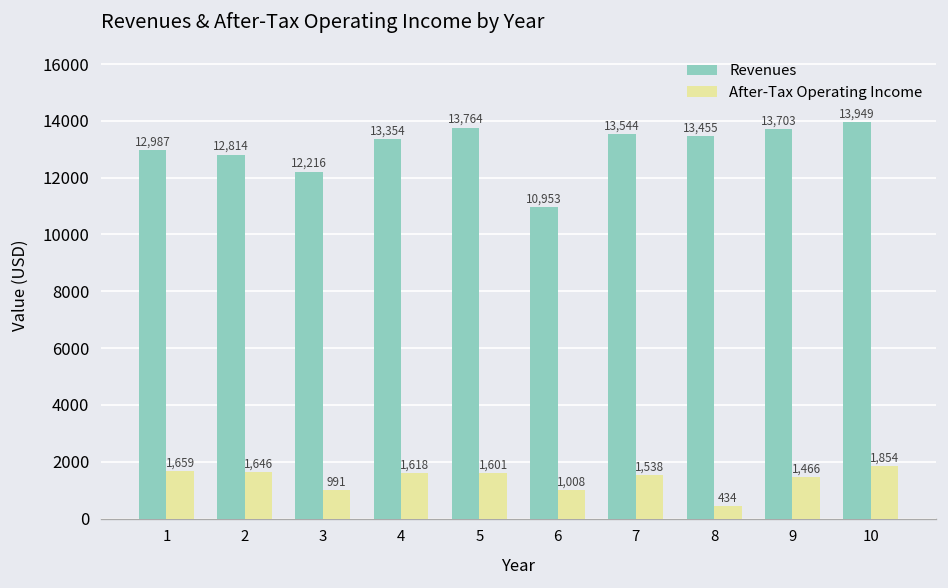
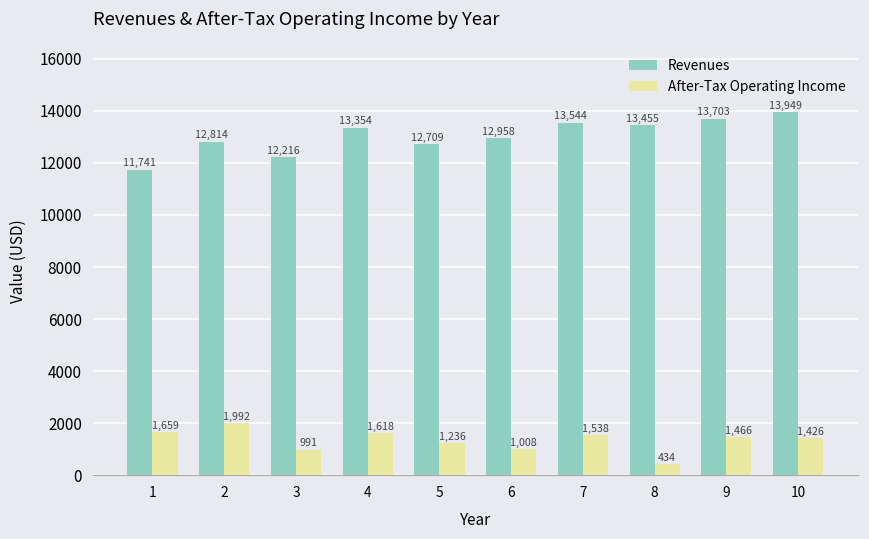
Revenues, 1: 12,987 -> 11,741
After-Tax Operating Income, 2: 1,646 -> 1,992
Revenues, 5: 13,764 -> 12,709
After-Tax Operating Income, 5: 1,601 -> 1,236
Revenues, 6: 10,953 -> 12,958
After-Tax Operating Income, 10: 1,854 -> 1,426
